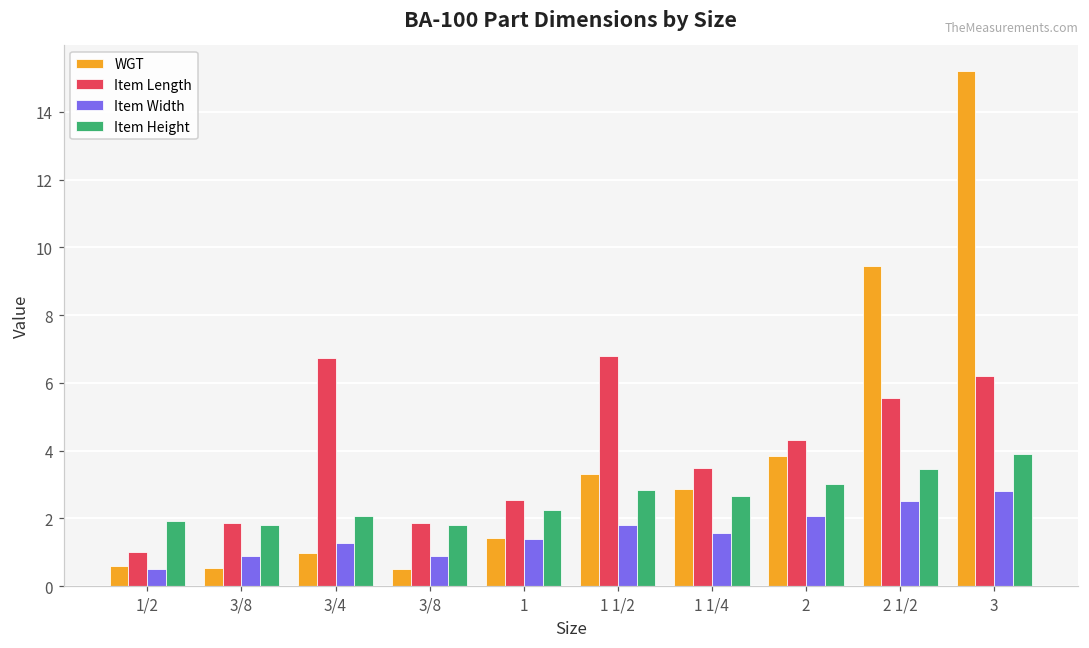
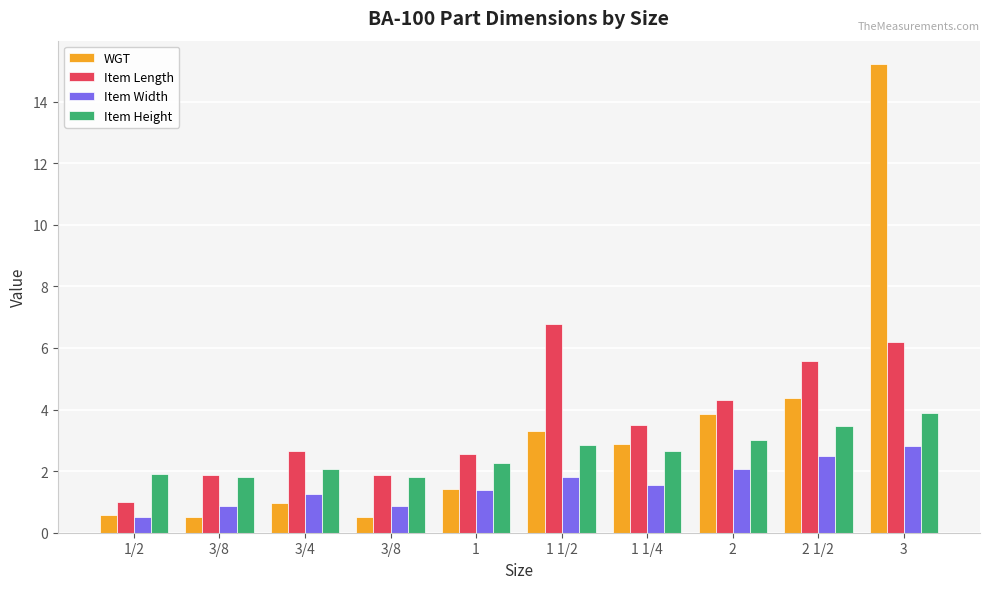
Item Length, 3/4: 6.7 -> 2.6
WGT, 2 1/2: 9.5 -> 4.4
